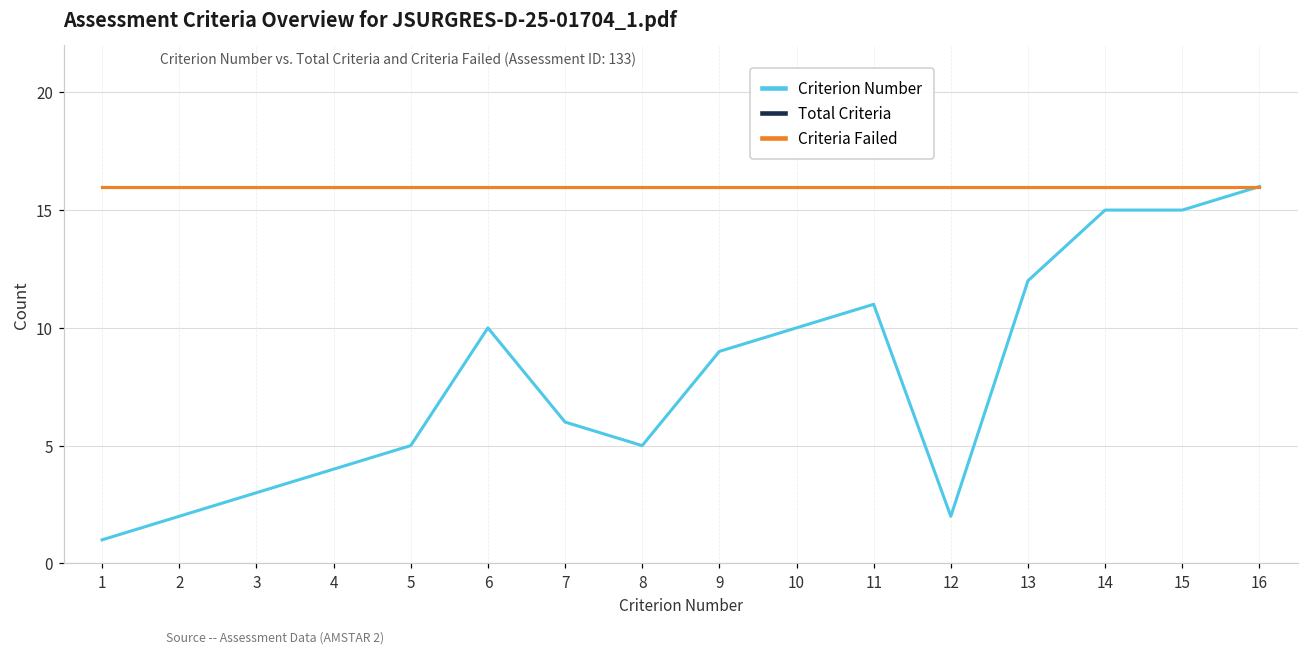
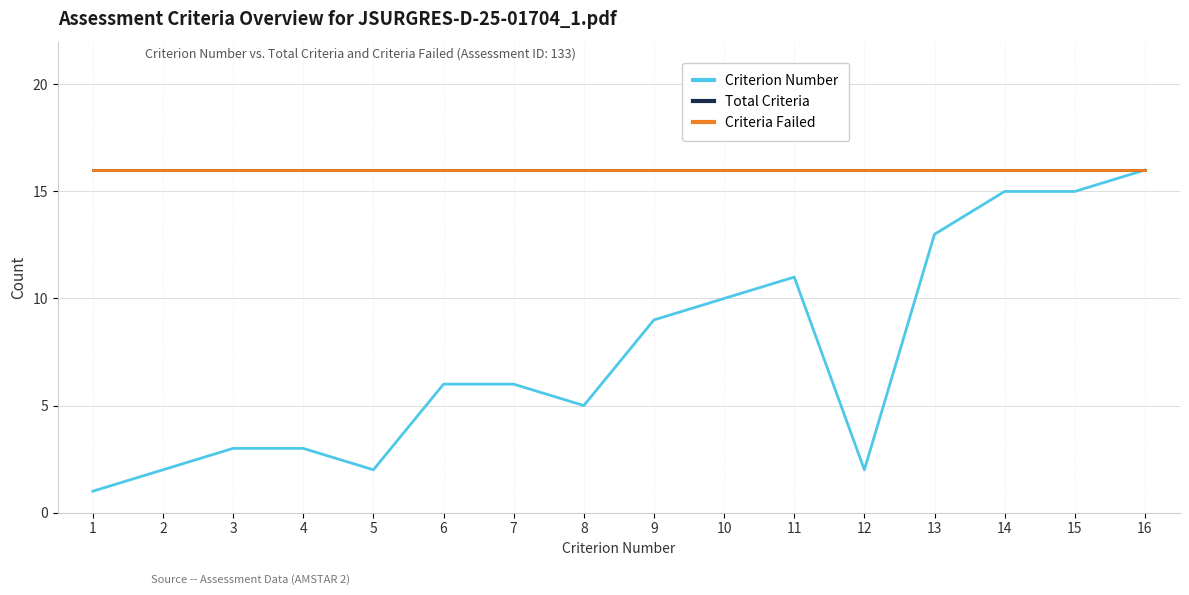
Criterion Number, 4: 4 -> 3
Criterion Number, 5: 5 -> 2
Criterion Number, 6: 10 -> 6
Criterion Number, 13: 12 -> 13
